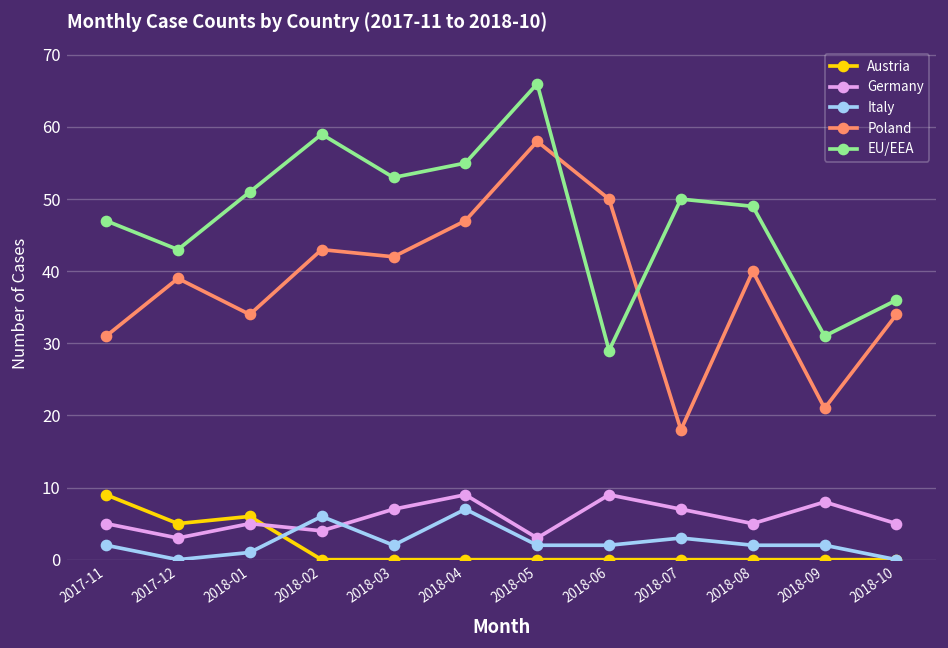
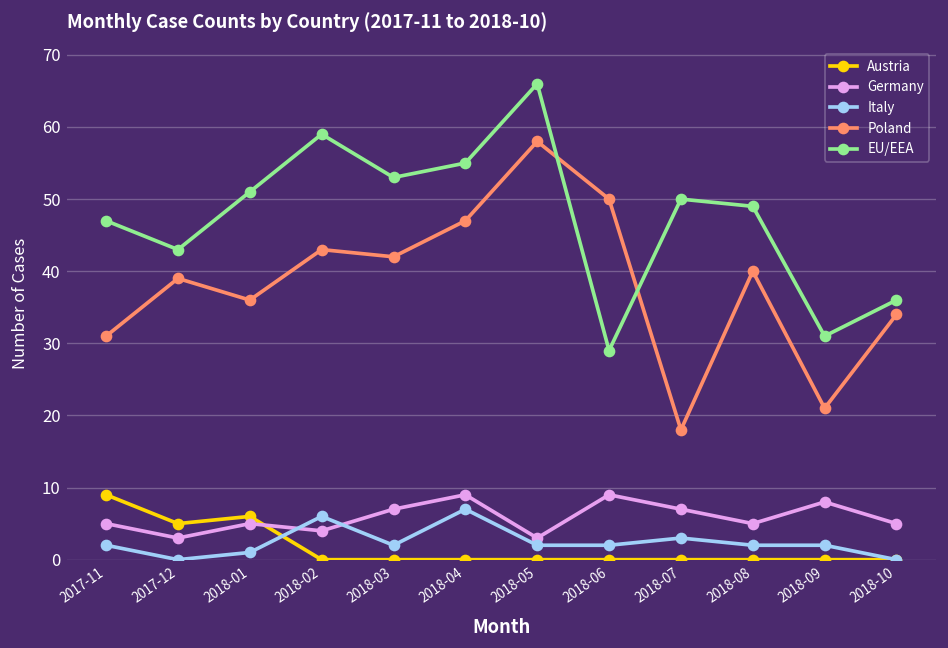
Poland, 2018-01: 34 -> 36
